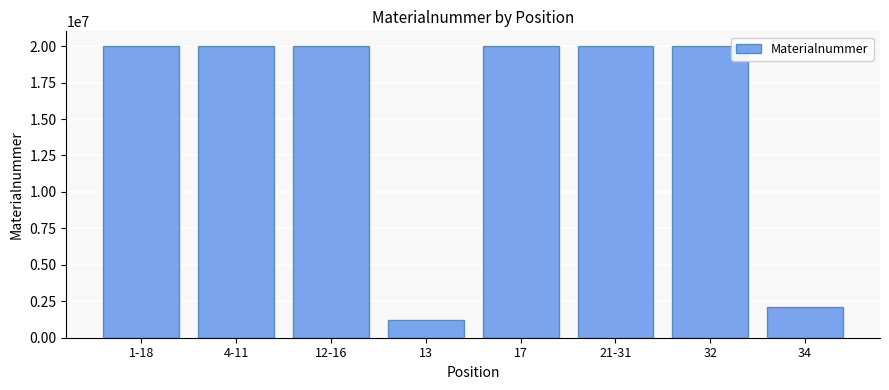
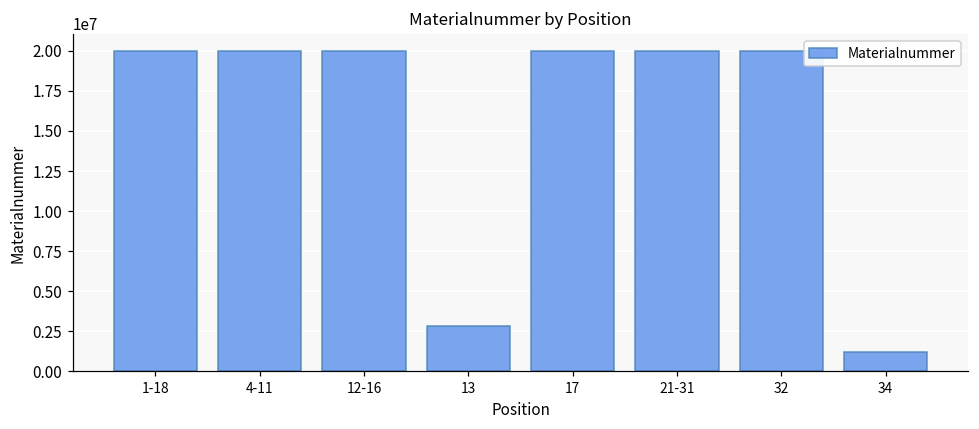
13: 1200000 -> 2800000
34: 2100000 -> 1200000
